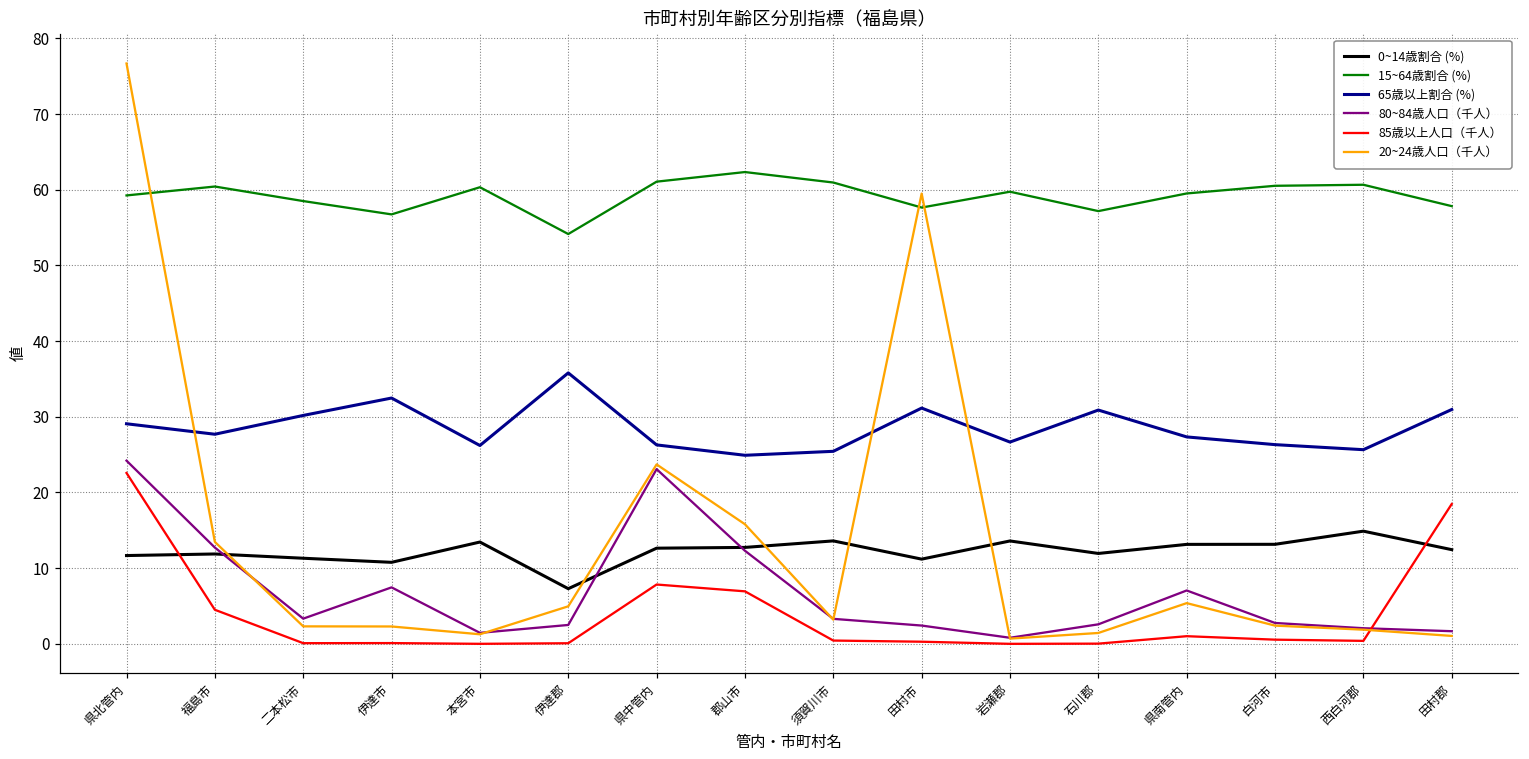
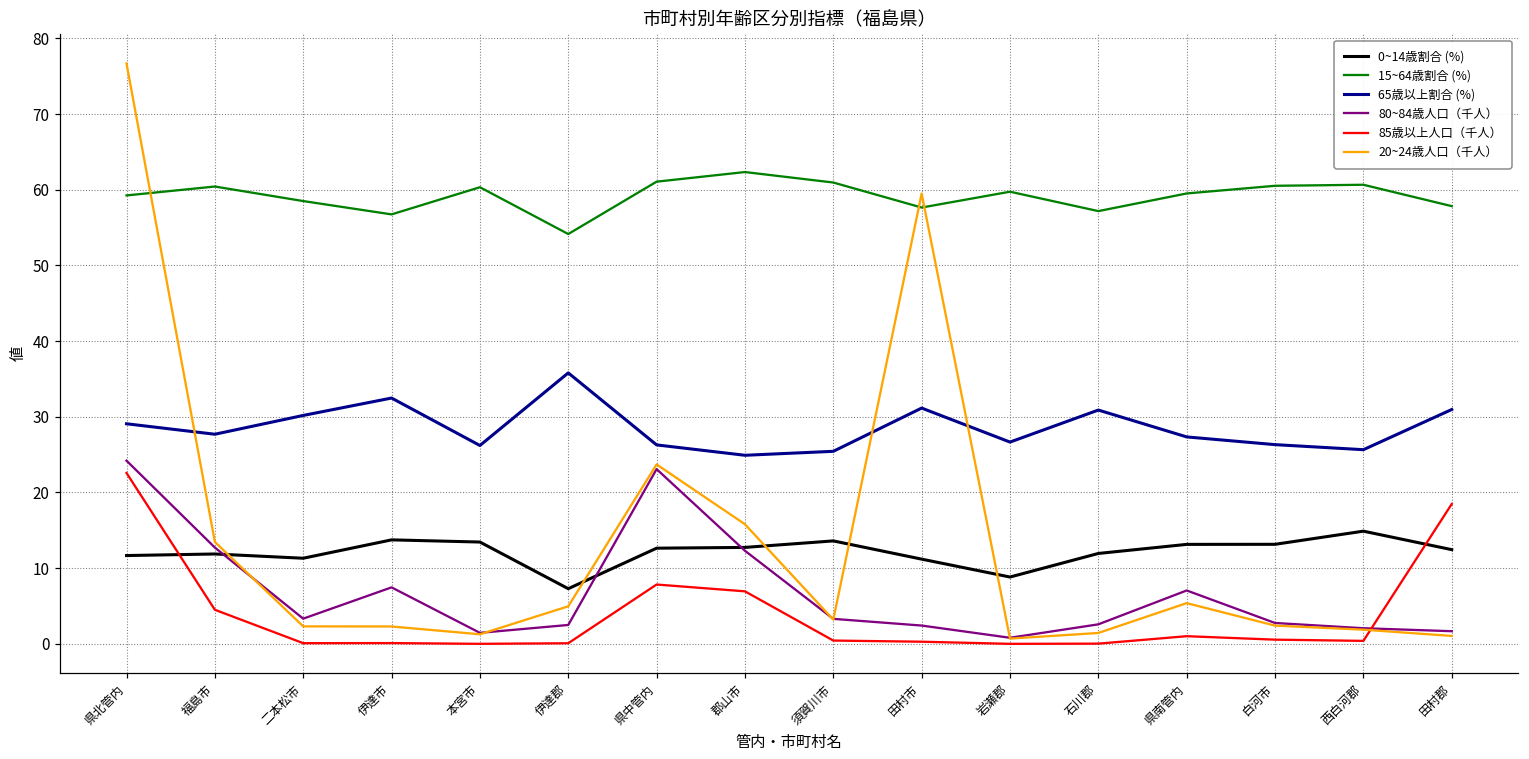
0~14歳割合 (%), 伊達市: 11 -> 14
0~14歳割合 (%), 岩瀬郡: 14 -> 9
